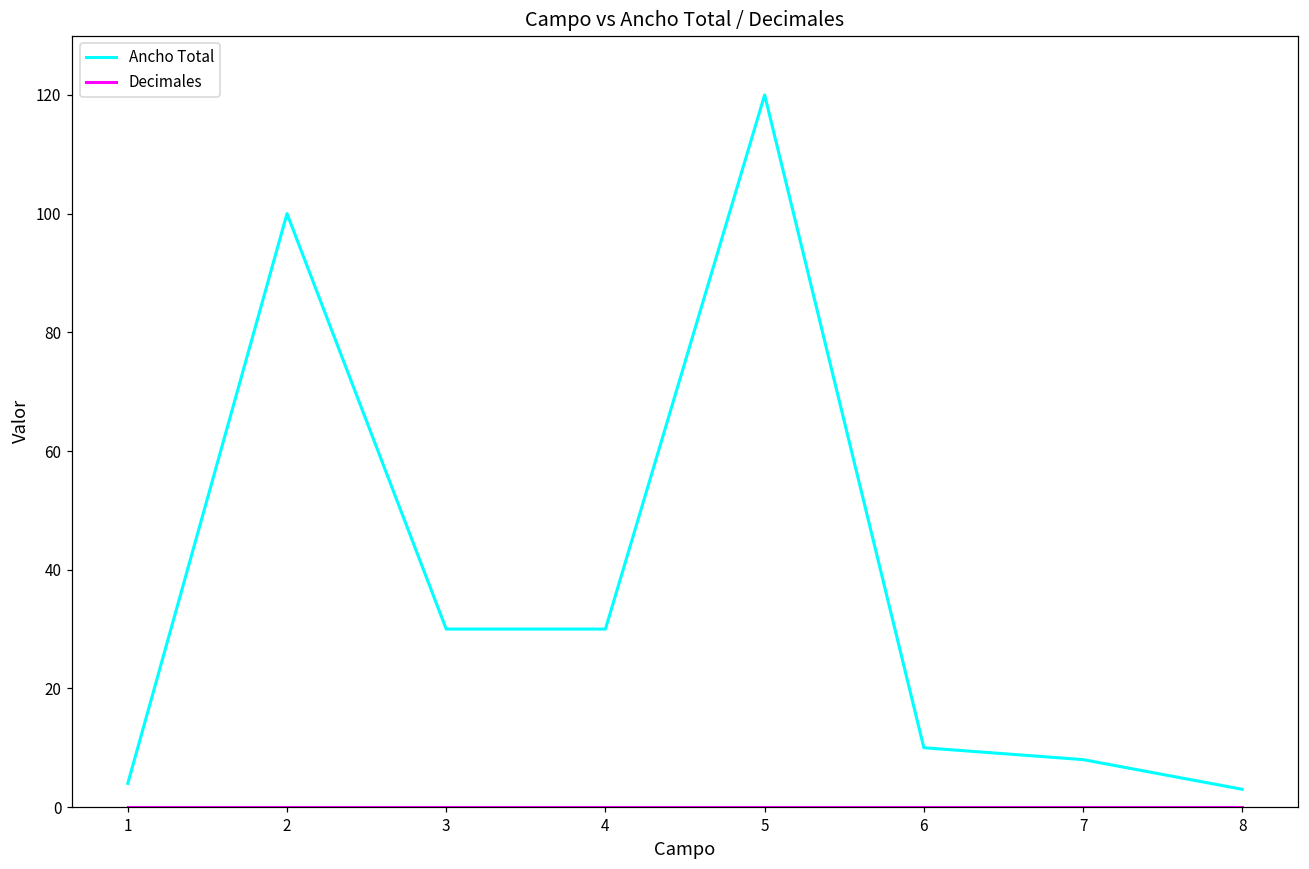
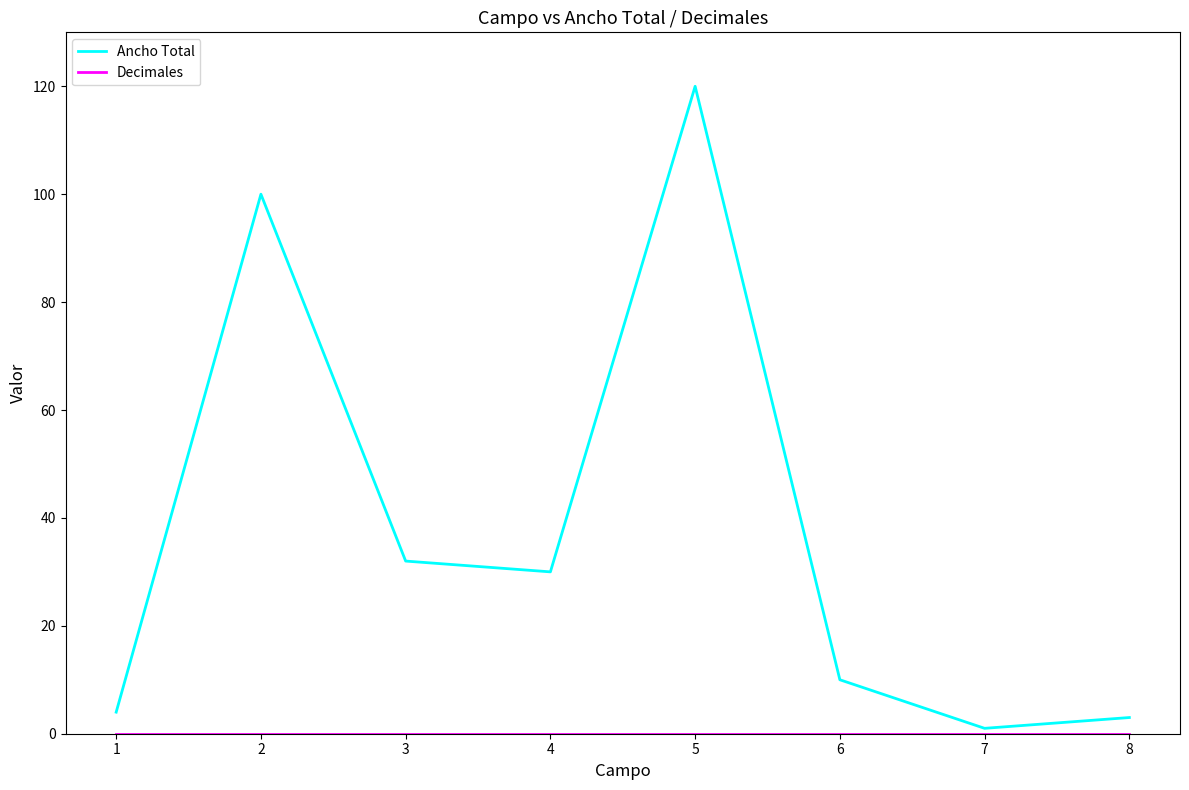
Ancho Total, 3: 30 -> 32
Ancho Total, 7: 8 -> 1
